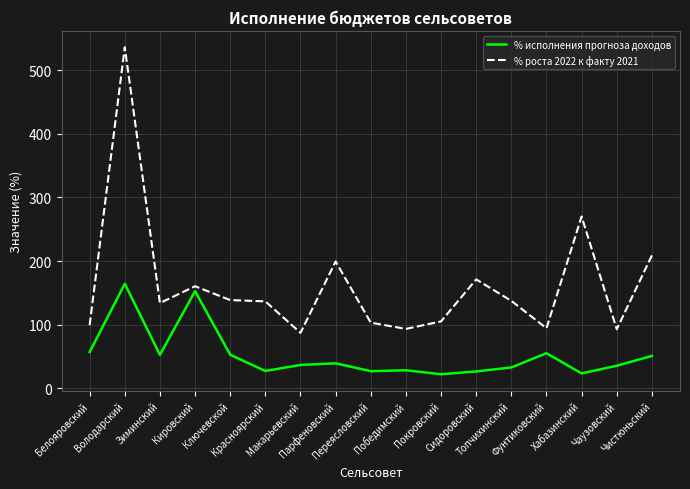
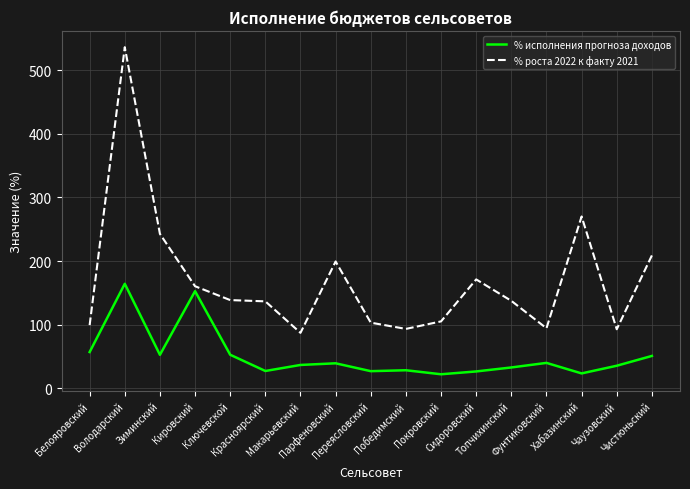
% роста 2022 к факту 2021, Зиминский: 130 -> 240
% исполнения прогноза доходов, Фунтиковский: 60 -> 40
